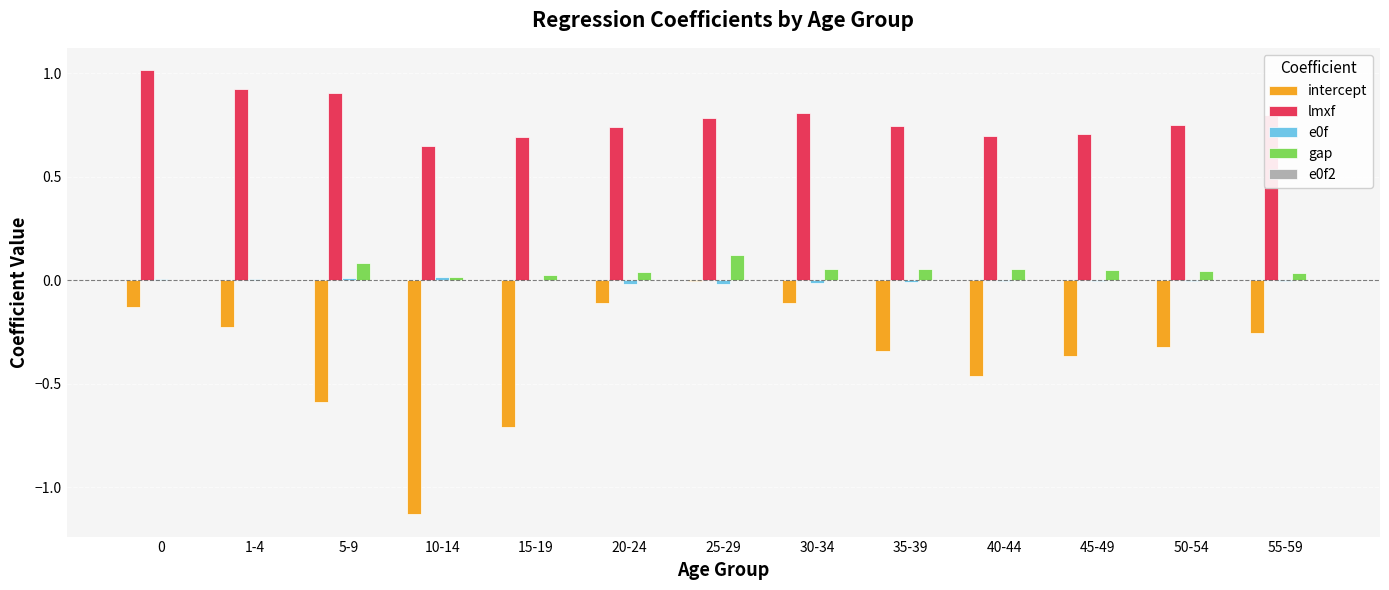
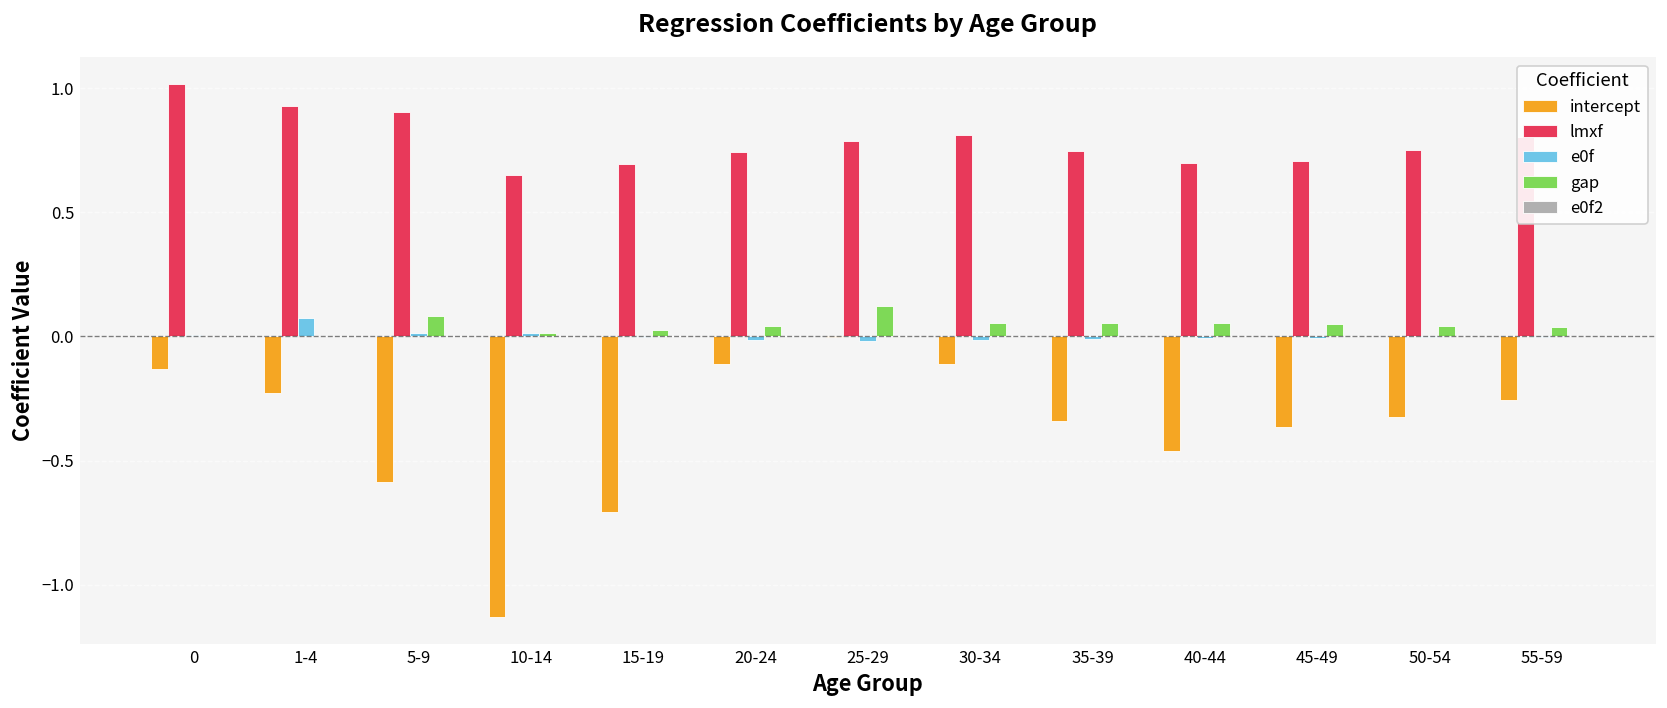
e0f, 1-4: 0.01 -> 0.08
